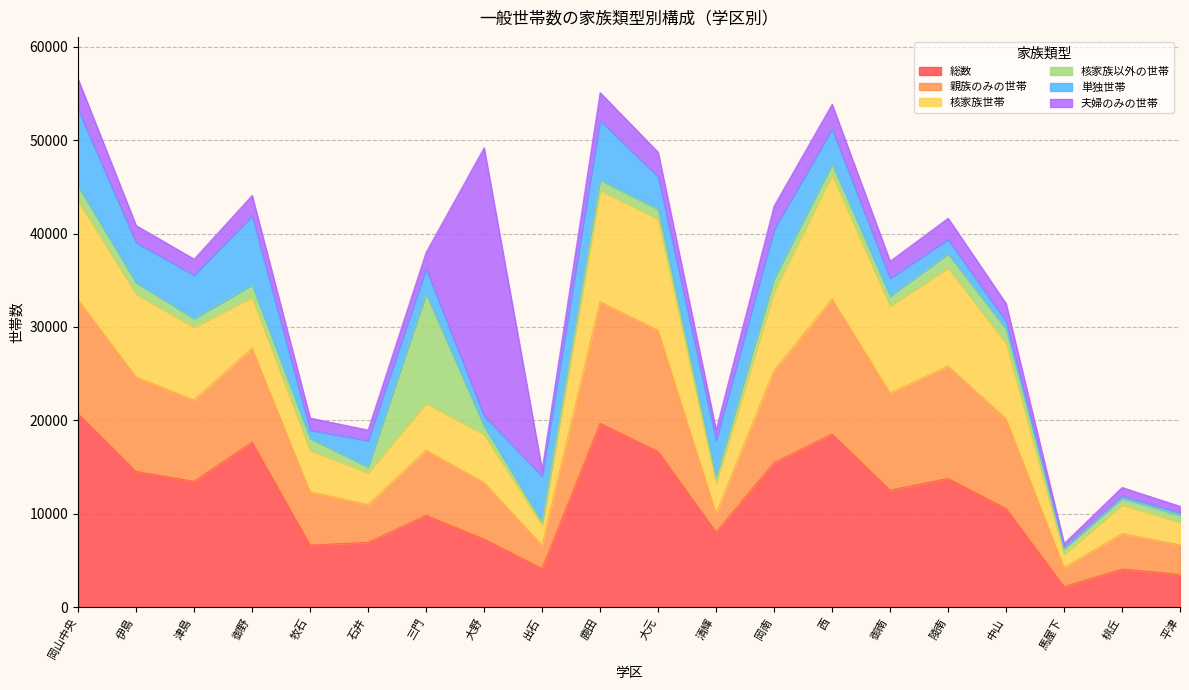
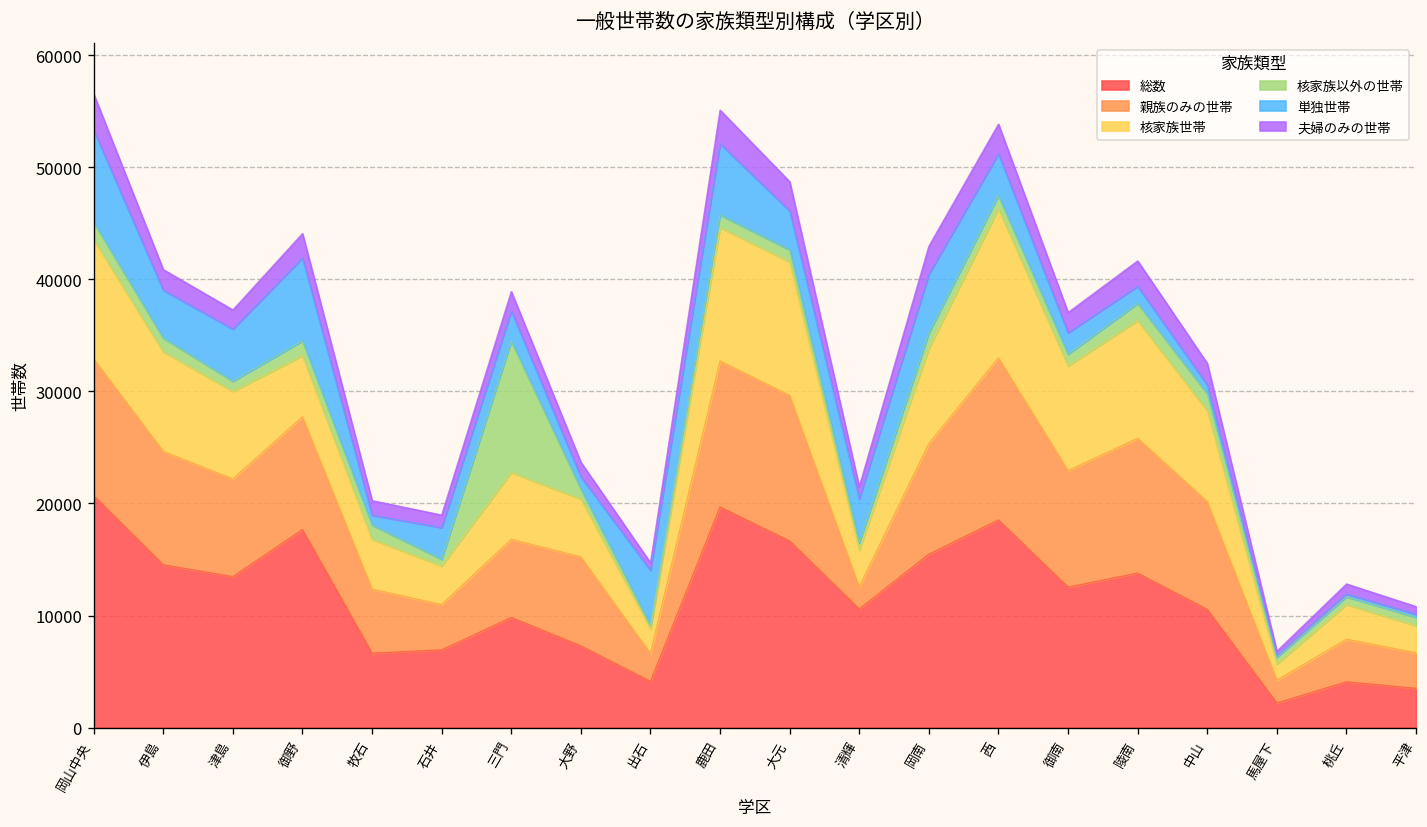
核家族世帯, 三門: 5000 -> 6000
親族のみの世帯, 大野: 6000 -> 8000
夫婦のみの世帯, 大野: 29000 -> 1000
総数, 清輝: 8000 -> 11000
